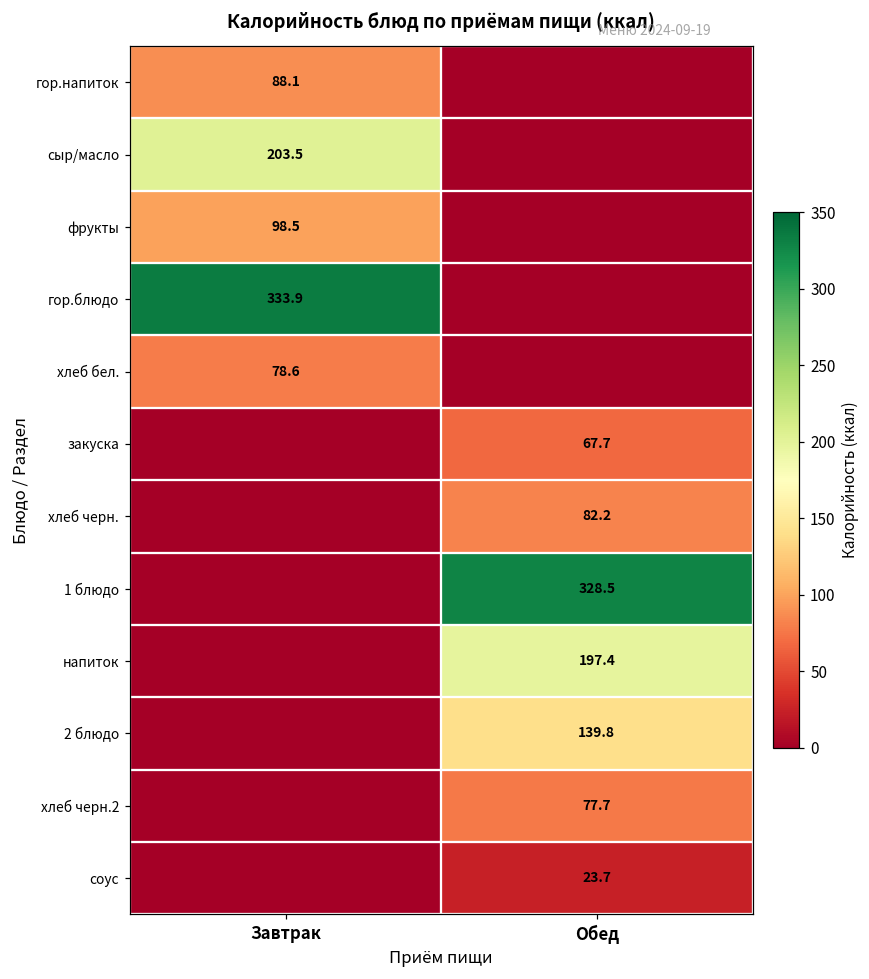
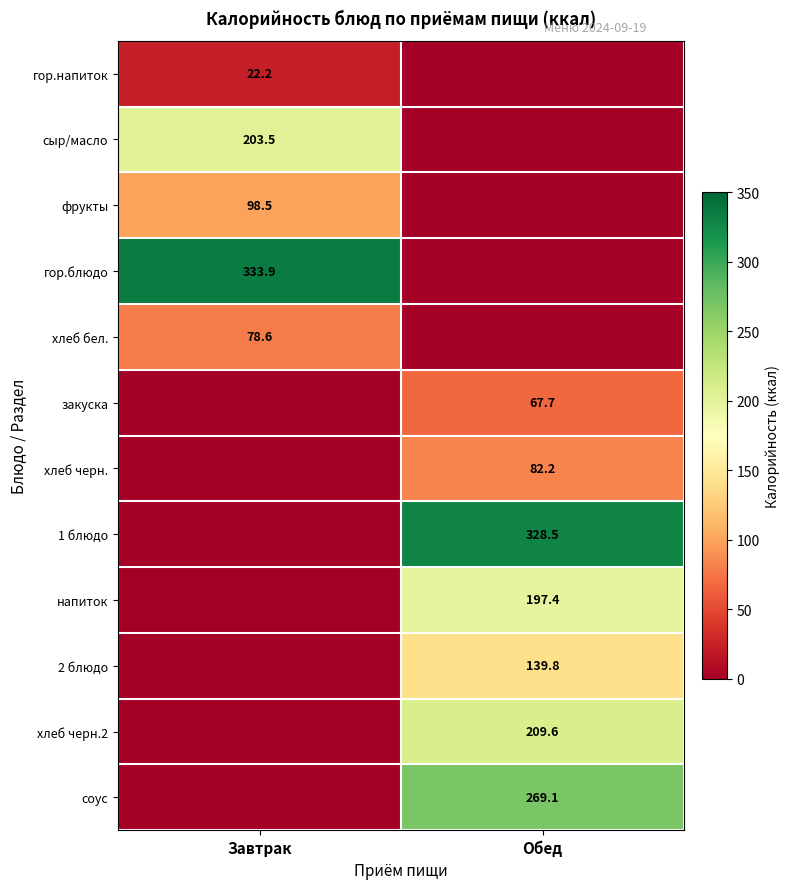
гор.напиток, Завтрак: 88.1 -> 22.2
хлеб черн.2, Обед: 77.7 -> 209.6
соус, Обед: 23.7 -> 269.1
